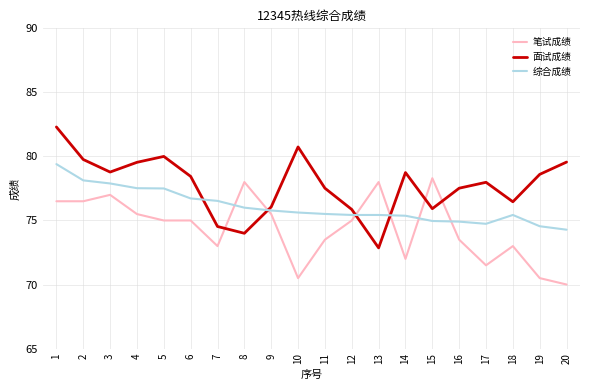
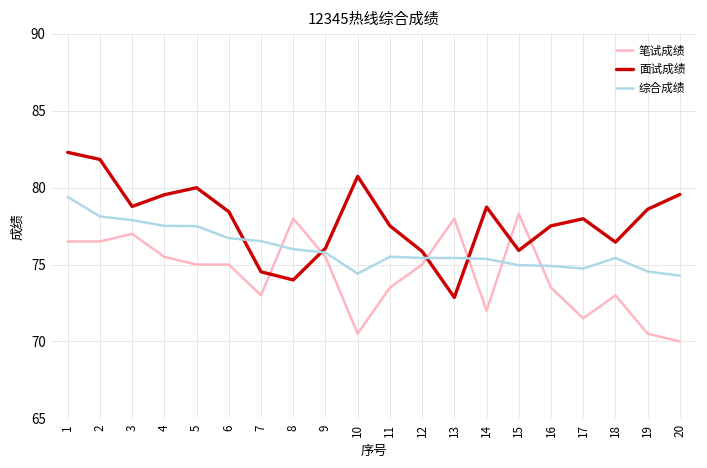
面试成绩, 2: 79.8 -> 81.8
综合成绩, 10: 75.6 -> 74.4
